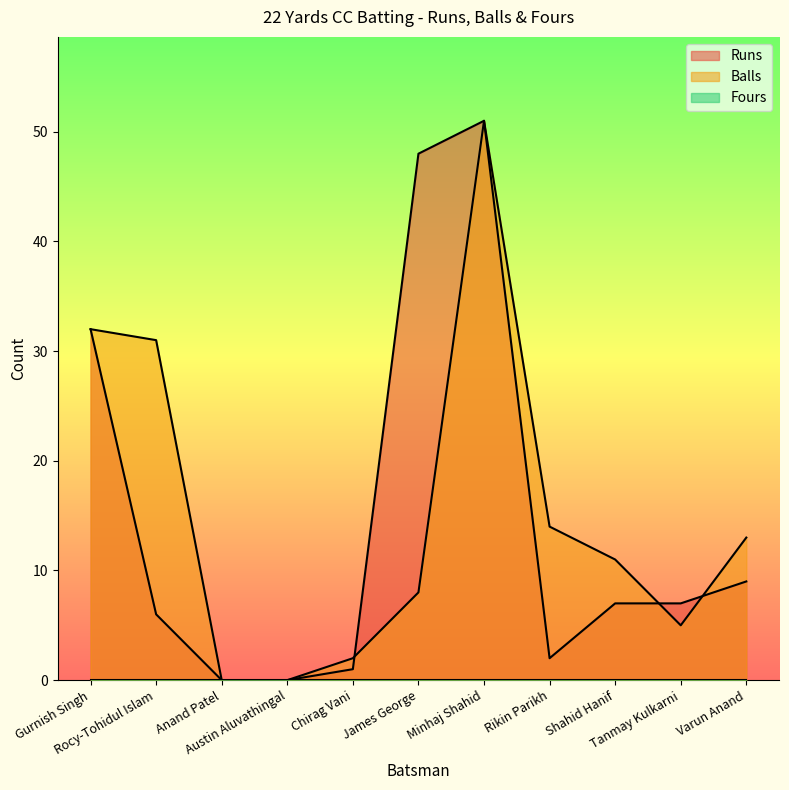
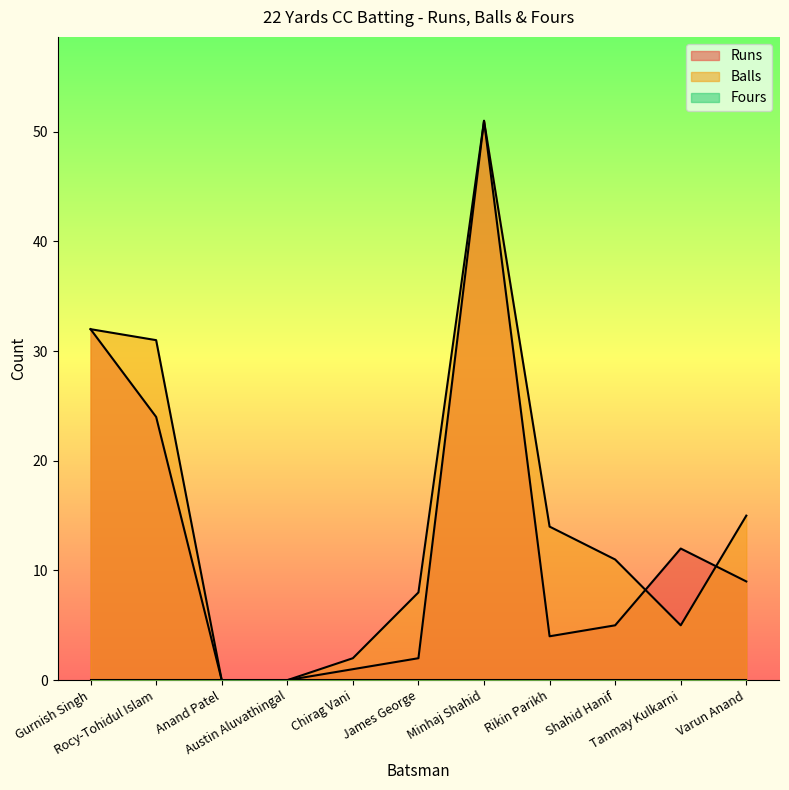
Runs, Rocy-Tohidul Islam: 6 -> 24
Runs, James George: 48 -> 2
Runs, Rikin Parikh: 2 -> 4
Runs, Shahid Hanif: 7 -> 5
Runs, Tanmay Kulkarni: 7 -> 12
Balls, Varun Anand: 13 -> 15
